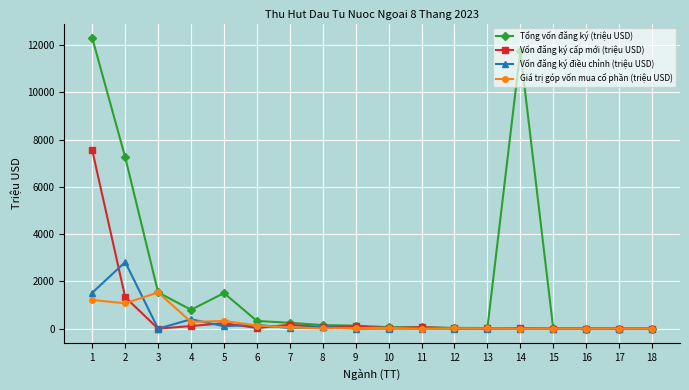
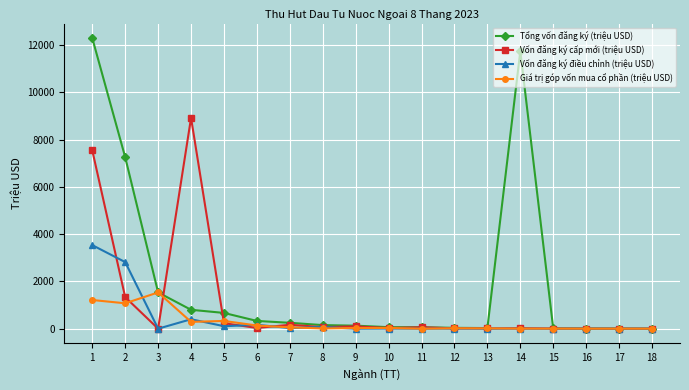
Vốn đăng ký điều chỉnh (triệu USD), 1: 1500 -> 3500
Vốn đăng ký cấp mới (triệu USD), 4: 100 -> 8900
Tổng vốn đăng ký (triệu USD), 5: 1500 -> 700
